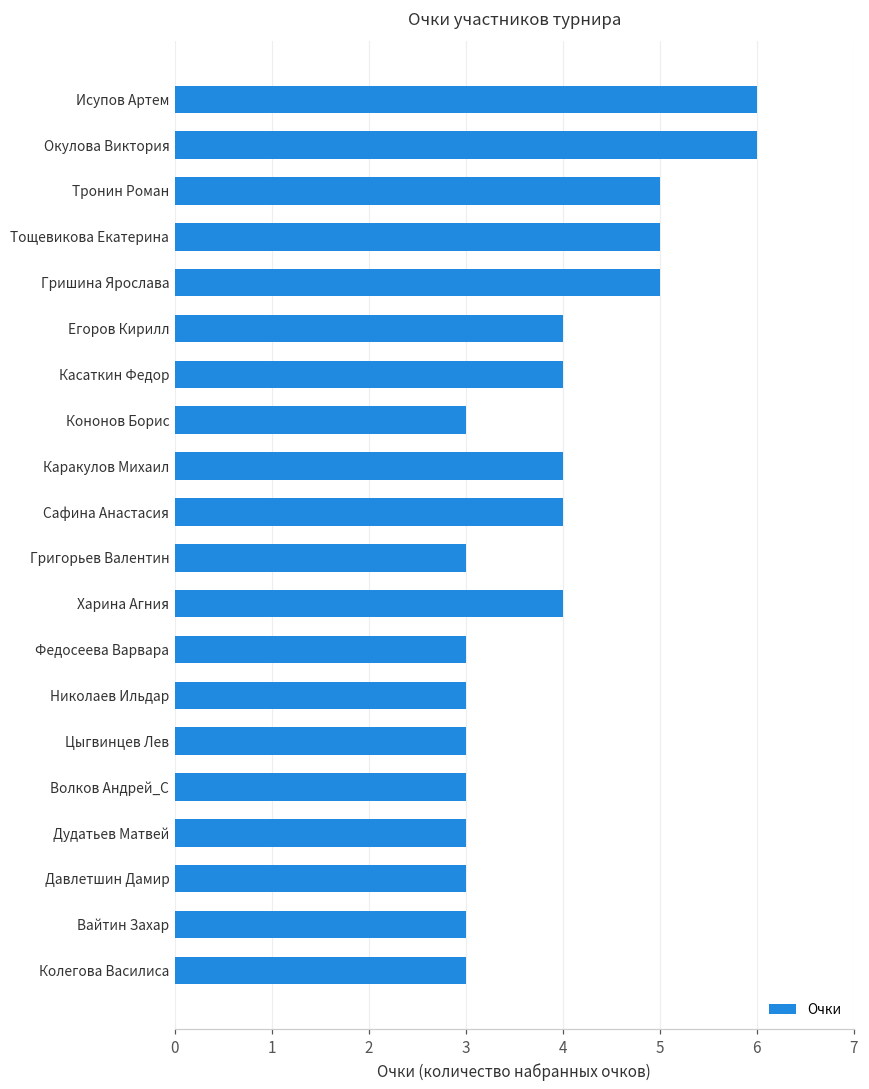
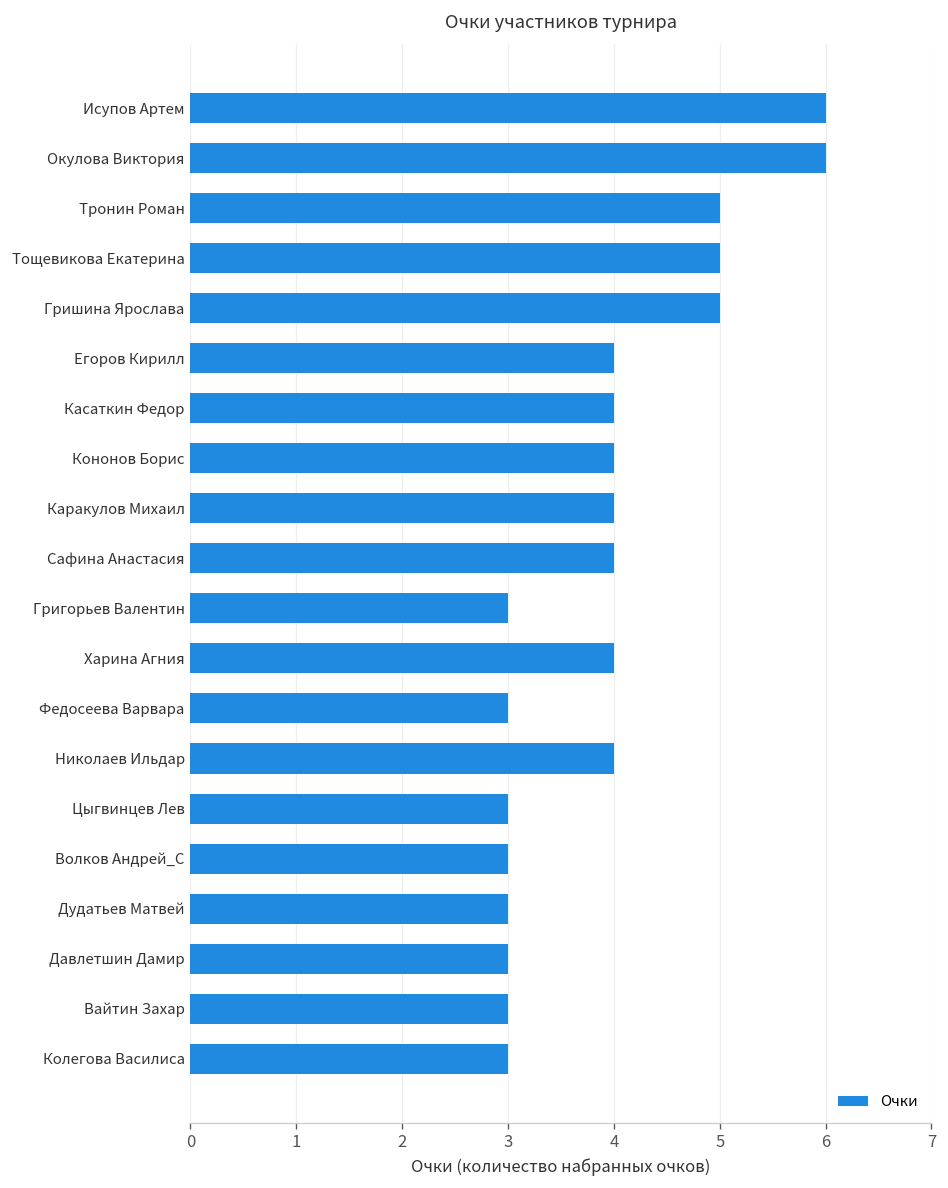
Кононов Борис: 3 -> 4
Николаев Ильдар: 3 -> 4
